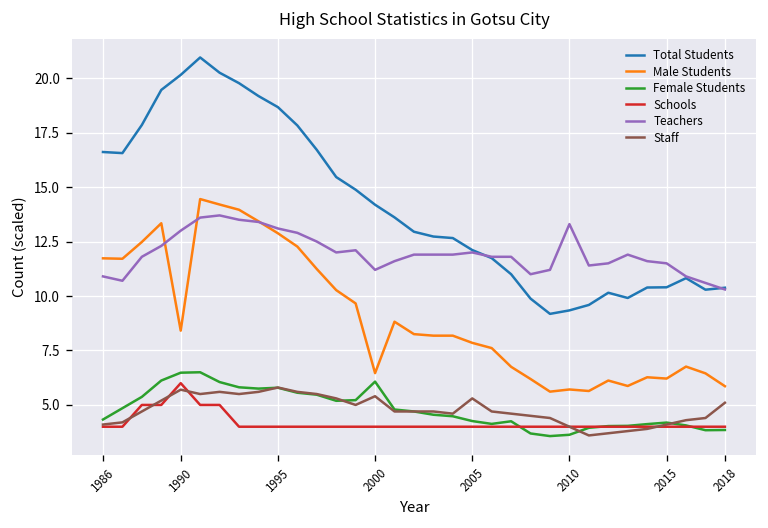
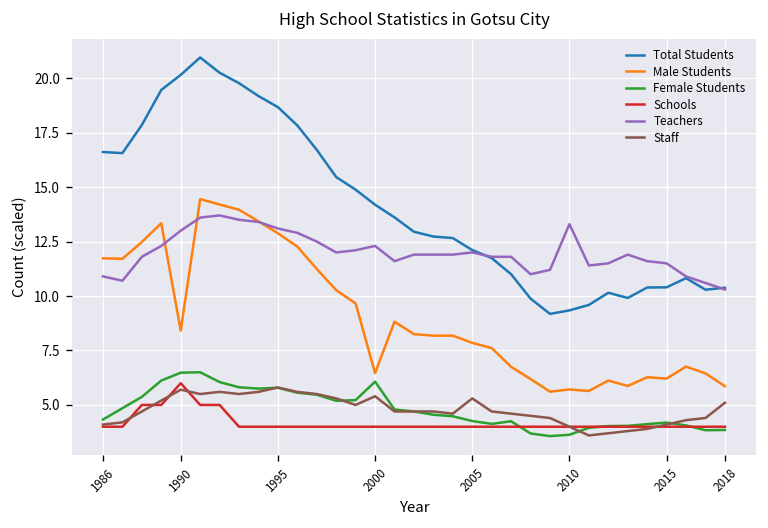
Teachers, 2000: 11.2 -> 12.3
